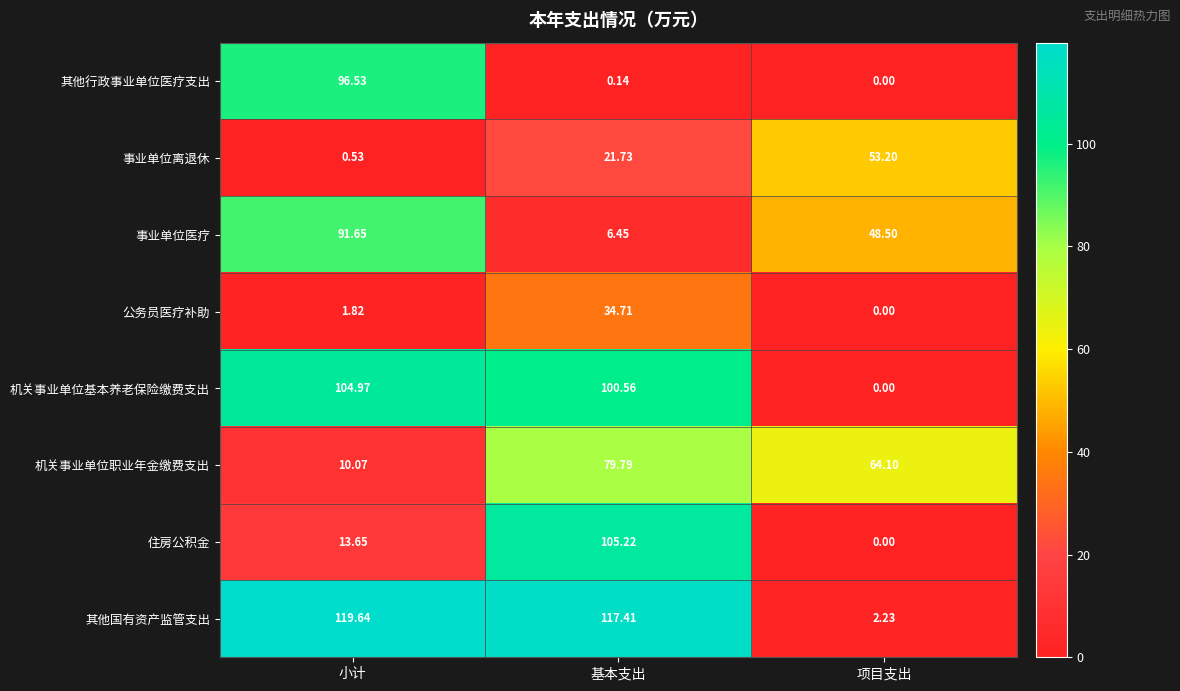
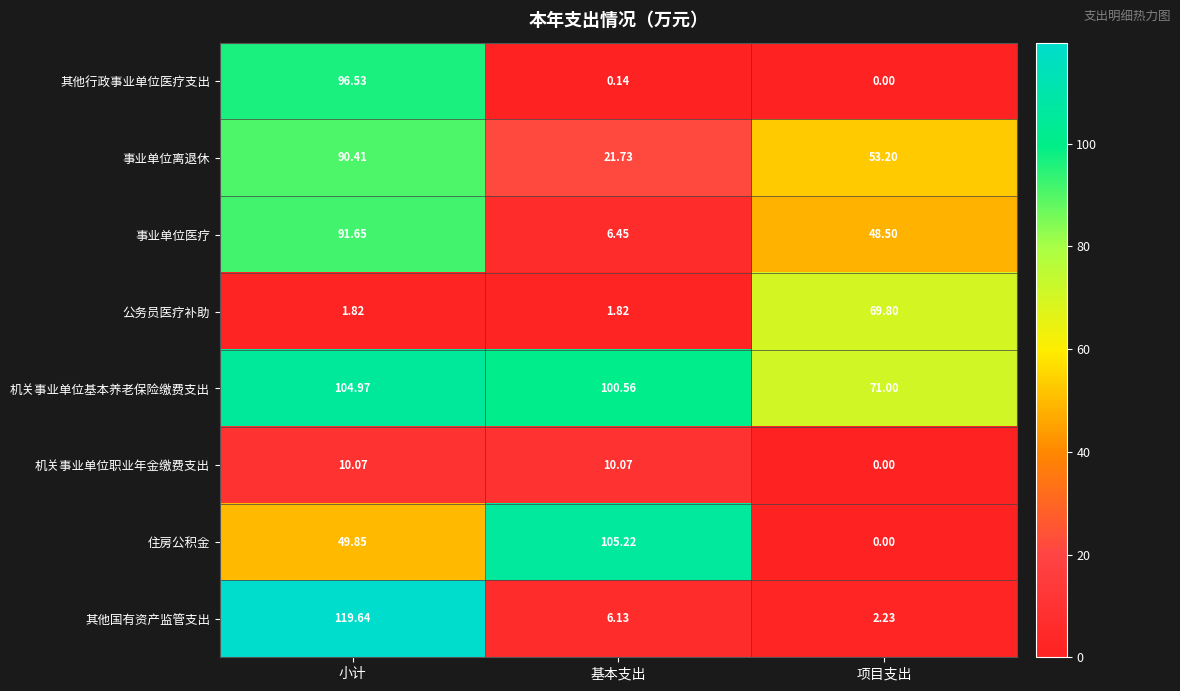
事业单位离退休, 小计: 0.53 -> 90.41
公务员医疗补助, 基本支出: 34.71 -> 1.82
公务员医疗补助, 项目支出: 0.00 -> 69.80
机关事业单位基本养老保险缴费支出, 项目支出: 0.00 -> 71.00
机关事业单位职业年金缴费支出, 基本支出: 79.79 -> 10.07
机关事业单位职业年金缴费支出, 项目支出: 64.10 -> 0.00
住房公积金, 小计: 13.65 -> 49.85
其他国有资产监管支出, 基本支出: 117.41 -> 6.13
